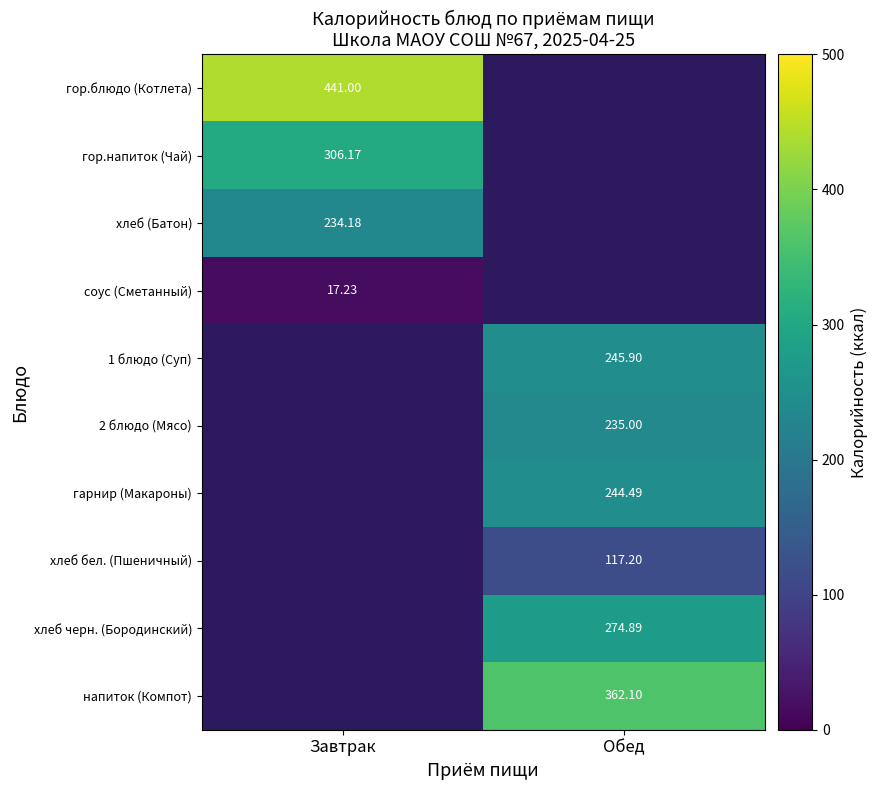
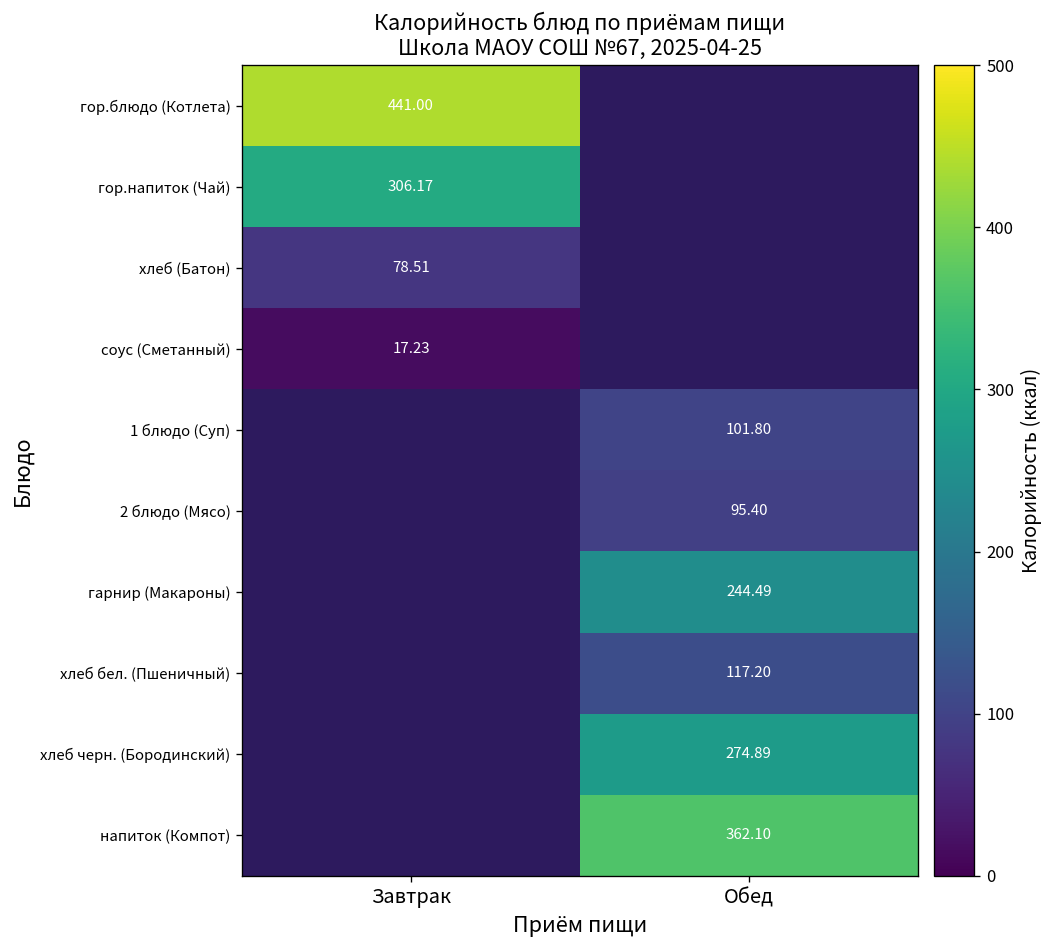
хлеб (Батон), Завтрак: 234.18 -> 78.51
1 блюдо (Суп), Обед: 245.90 -> 101.80
2 блюдо (Мясо), Обед: 235.00 -> 95.40
